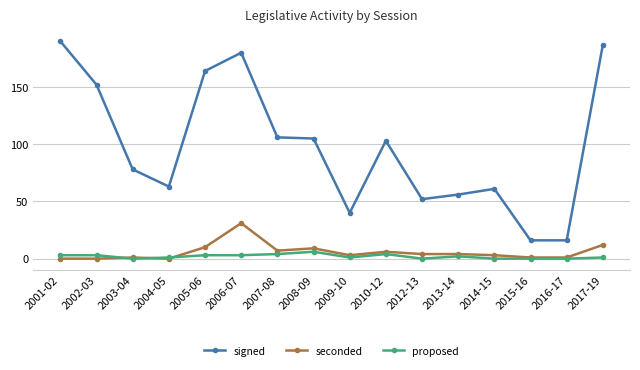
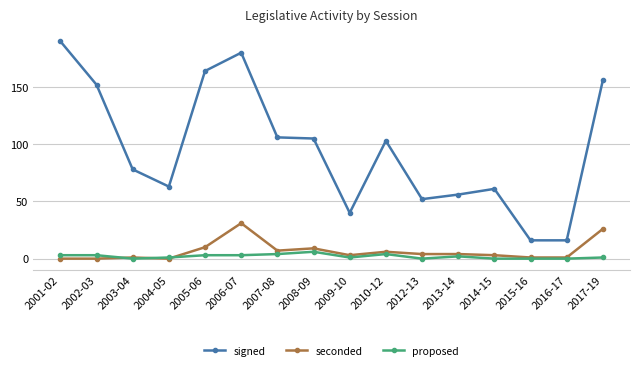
signed, 2017-19: 187 -> 156
seconded, 2017-19: 12 -> 26
